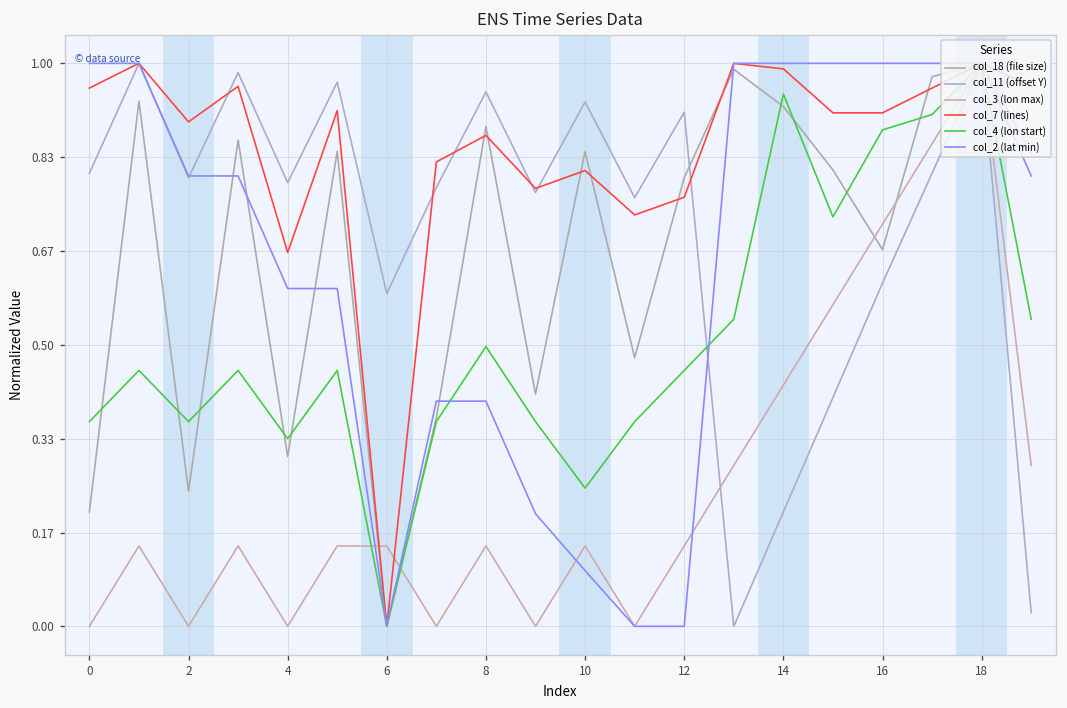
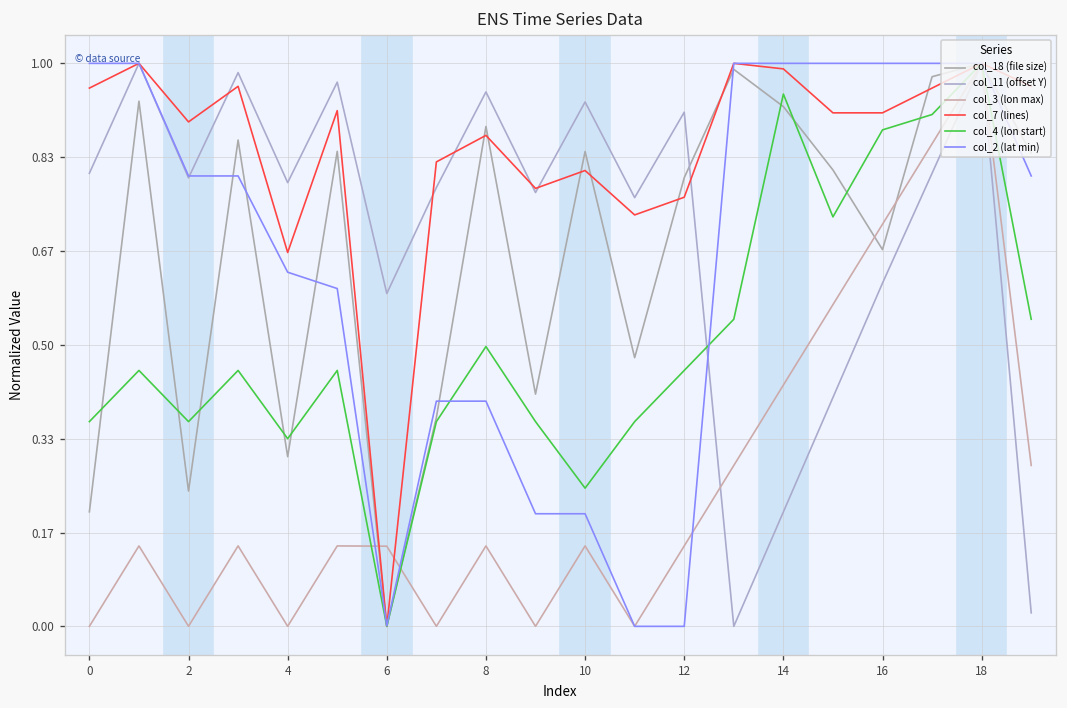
col_2 (lat min), 4: 0.60 -> 0.63
col_2 (lat min), 10: 0.10 -> 0.20
